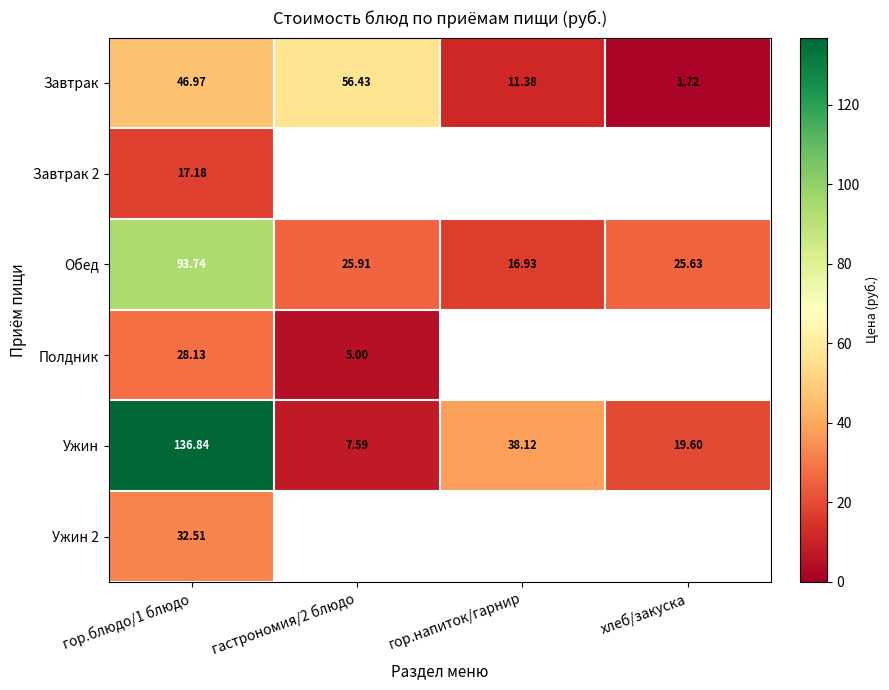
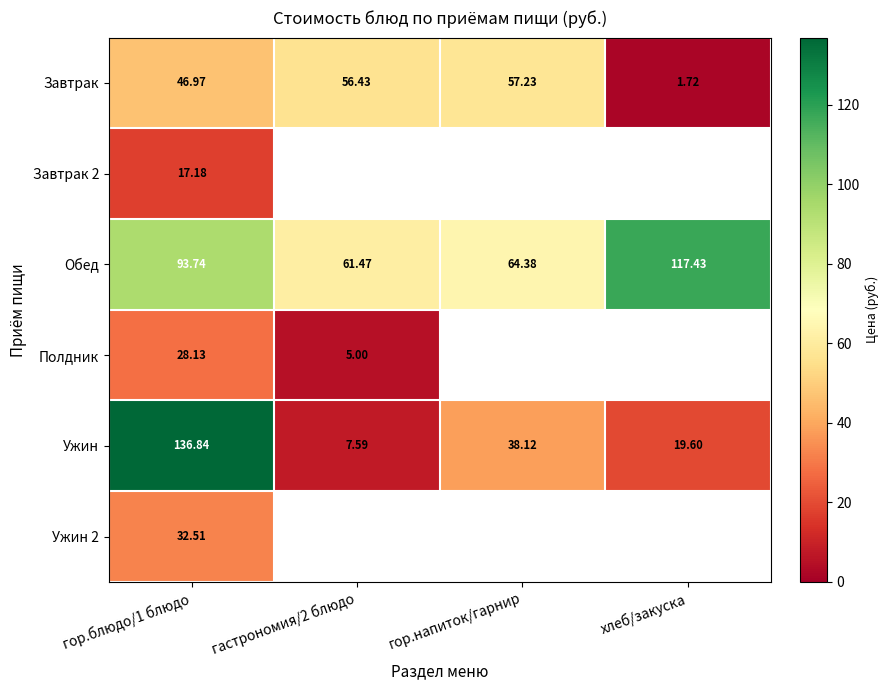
Завтрак, гор.напиток/гарнир: 11.38 -> 57.23
Обед, гастрономия/2 блюдо: 25.91 -> 61.47
Обед, гор.напиток/гарнир: 16.93 -> 64.38
Обед, хлеб/закуска: 25.63 -> 117.43
